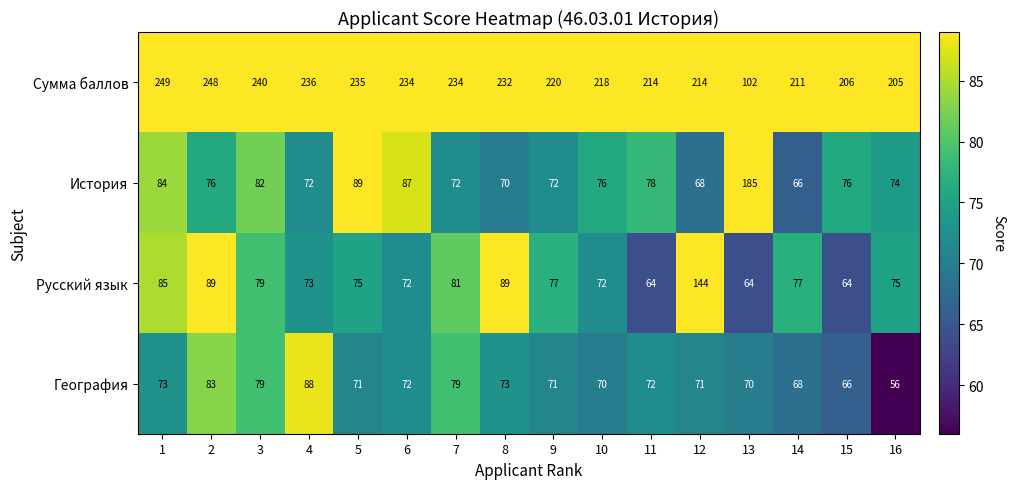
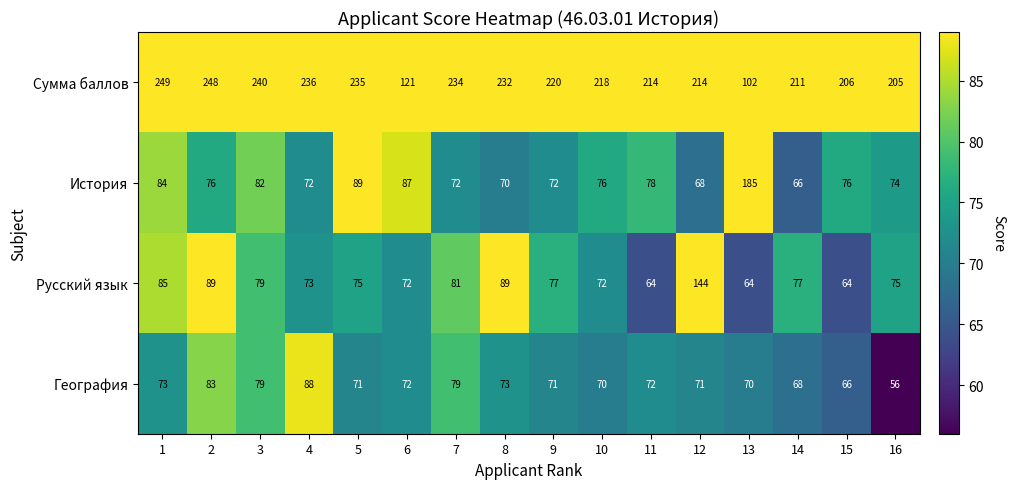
Сумма баллов, 6: 234 -> 121
